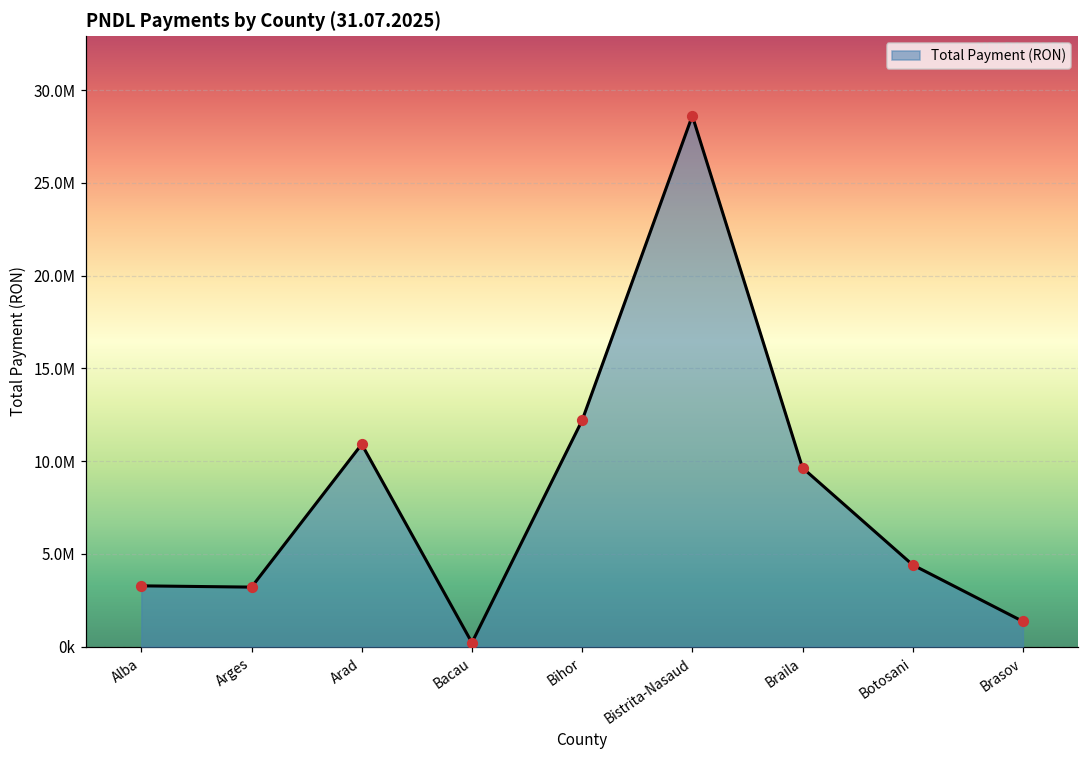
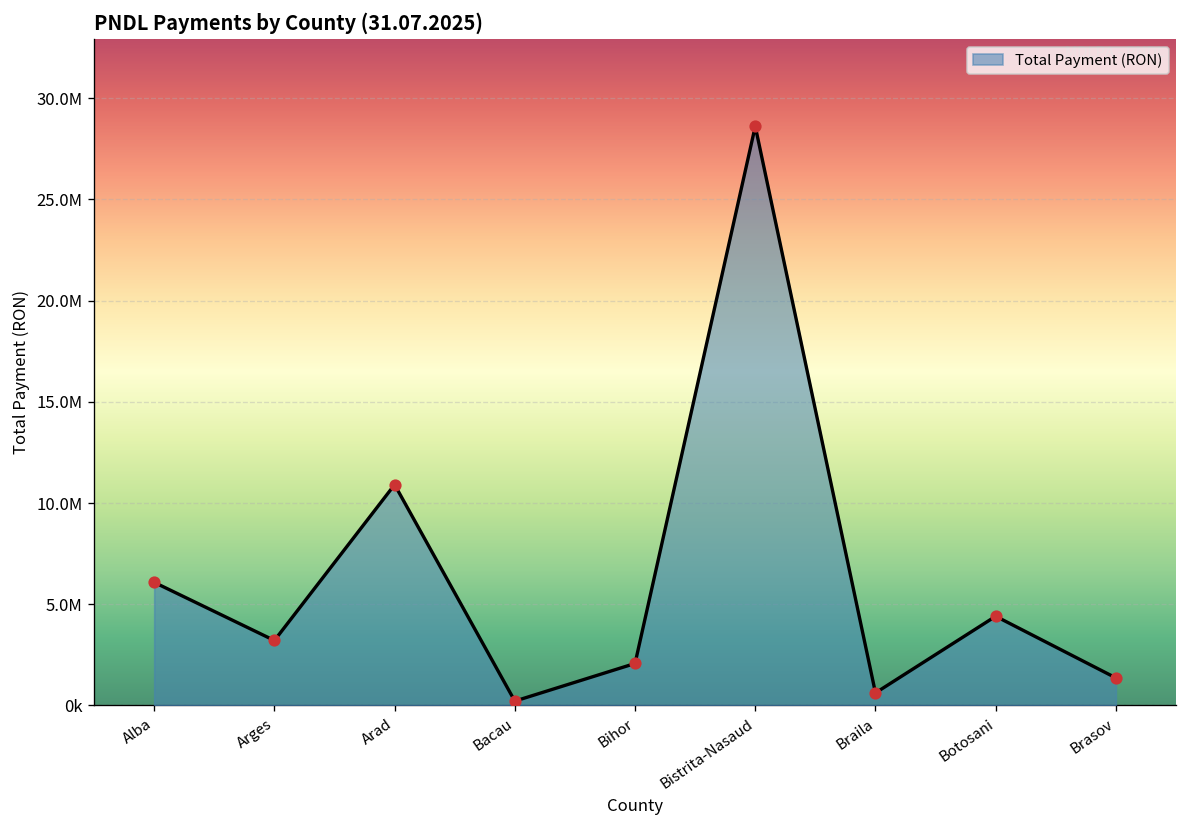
Alba: 3300000 -> 6100000
Bihor: 12200000 -> 2100000
Braila: 9600000 -> 600000
